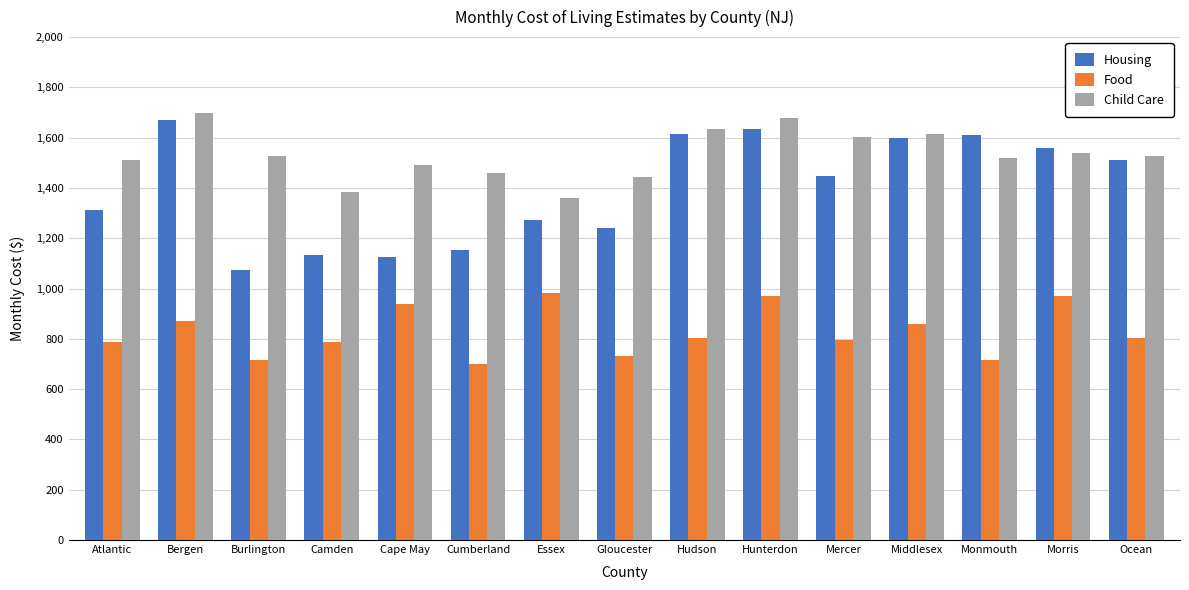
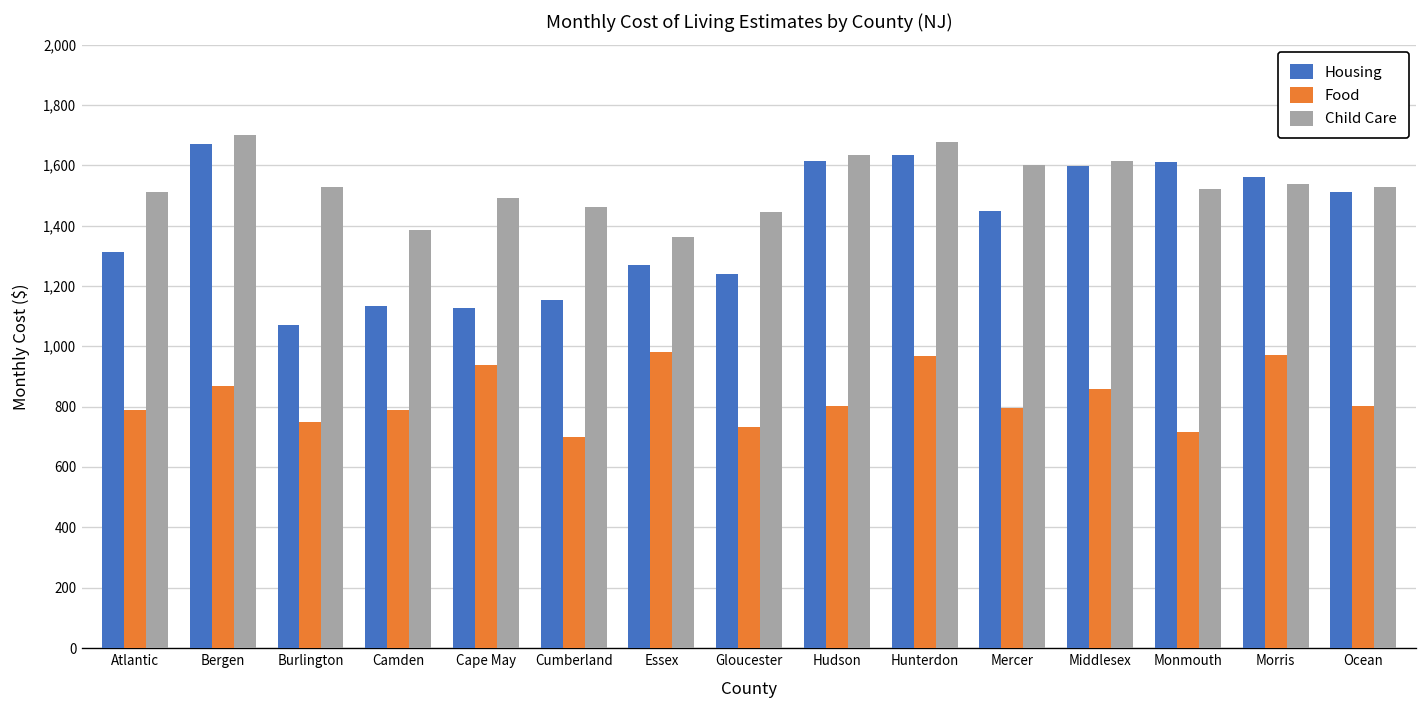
Food, Burlington: 720 -> 750
